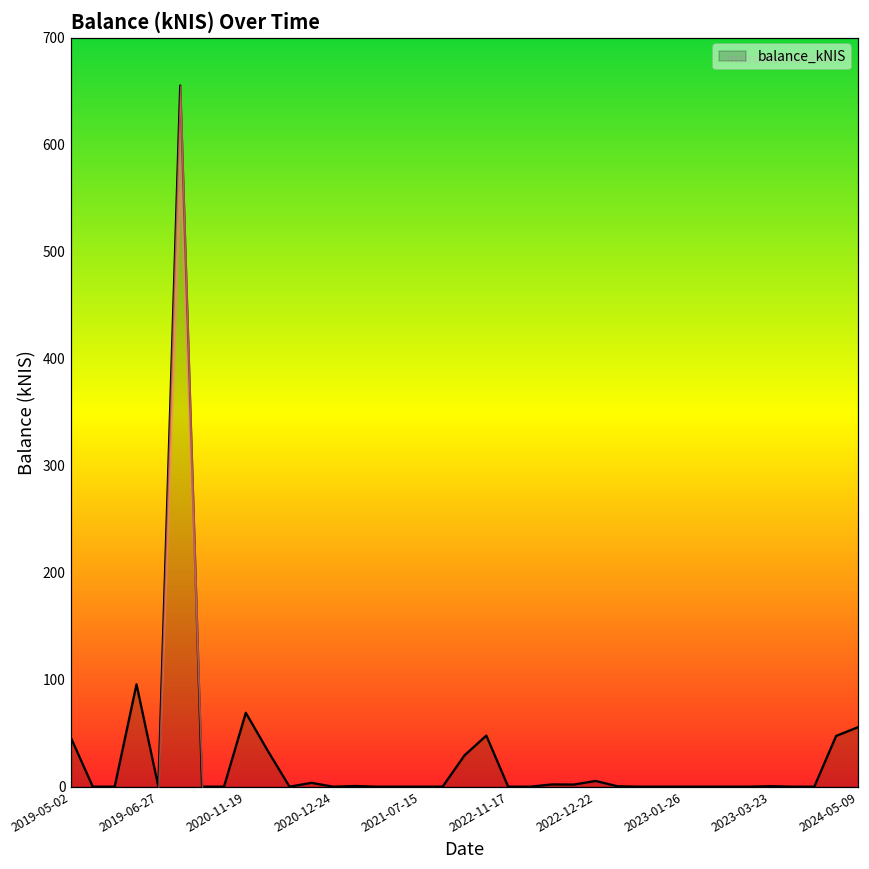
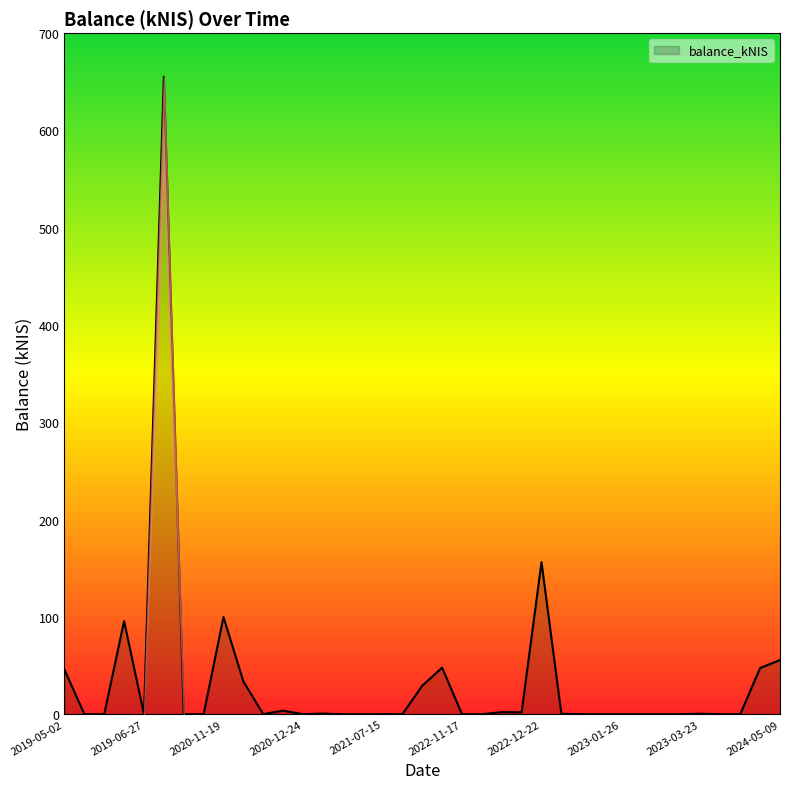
balance_kNIS, 2020-11-19: 70 -> 100
balance_kNIS, 2022-12-22: 10 -> 160
